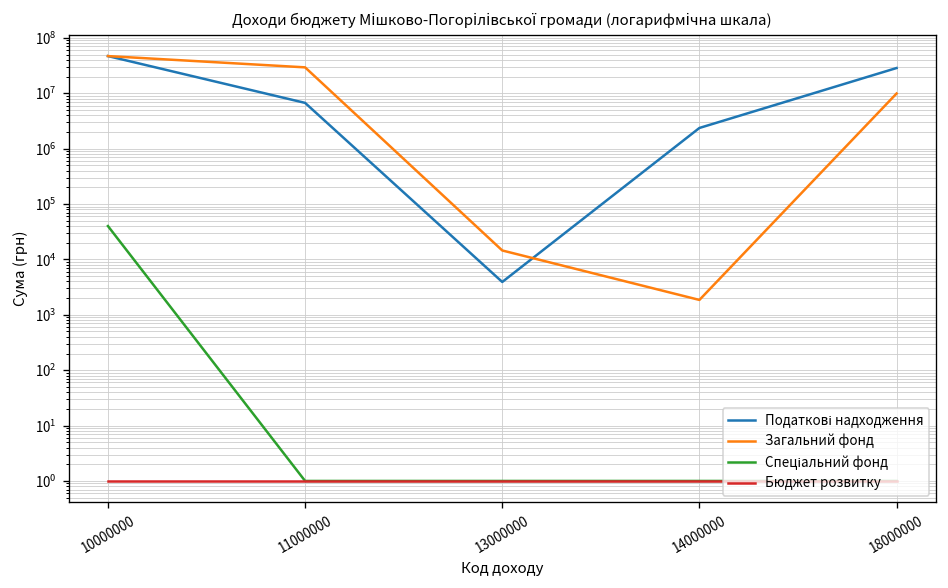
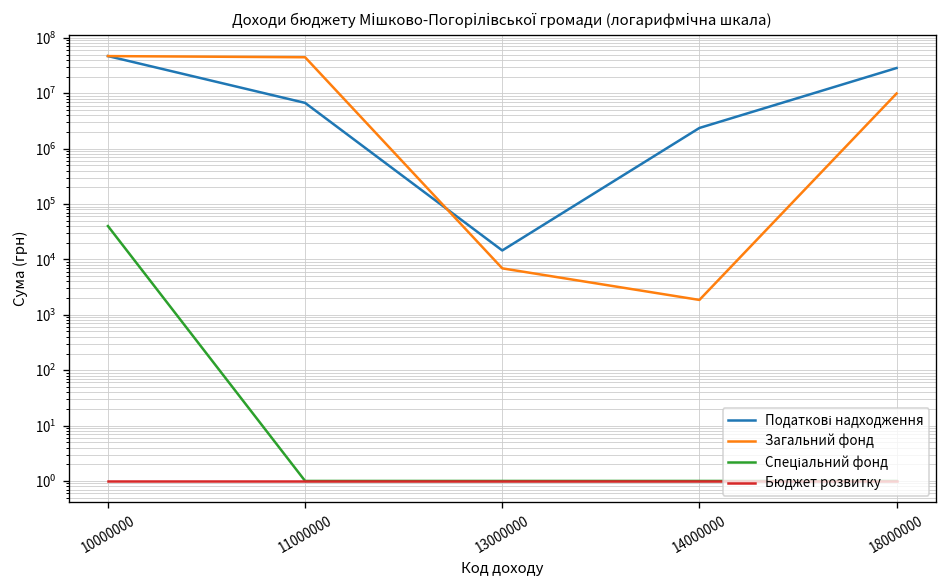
Загальний фонд, 11000000: 30000000 -> 40000000
Податкові надходження, 13000000: 4000 -> 15000
Загальний фонд, 13000000: 15000 -> 7000
